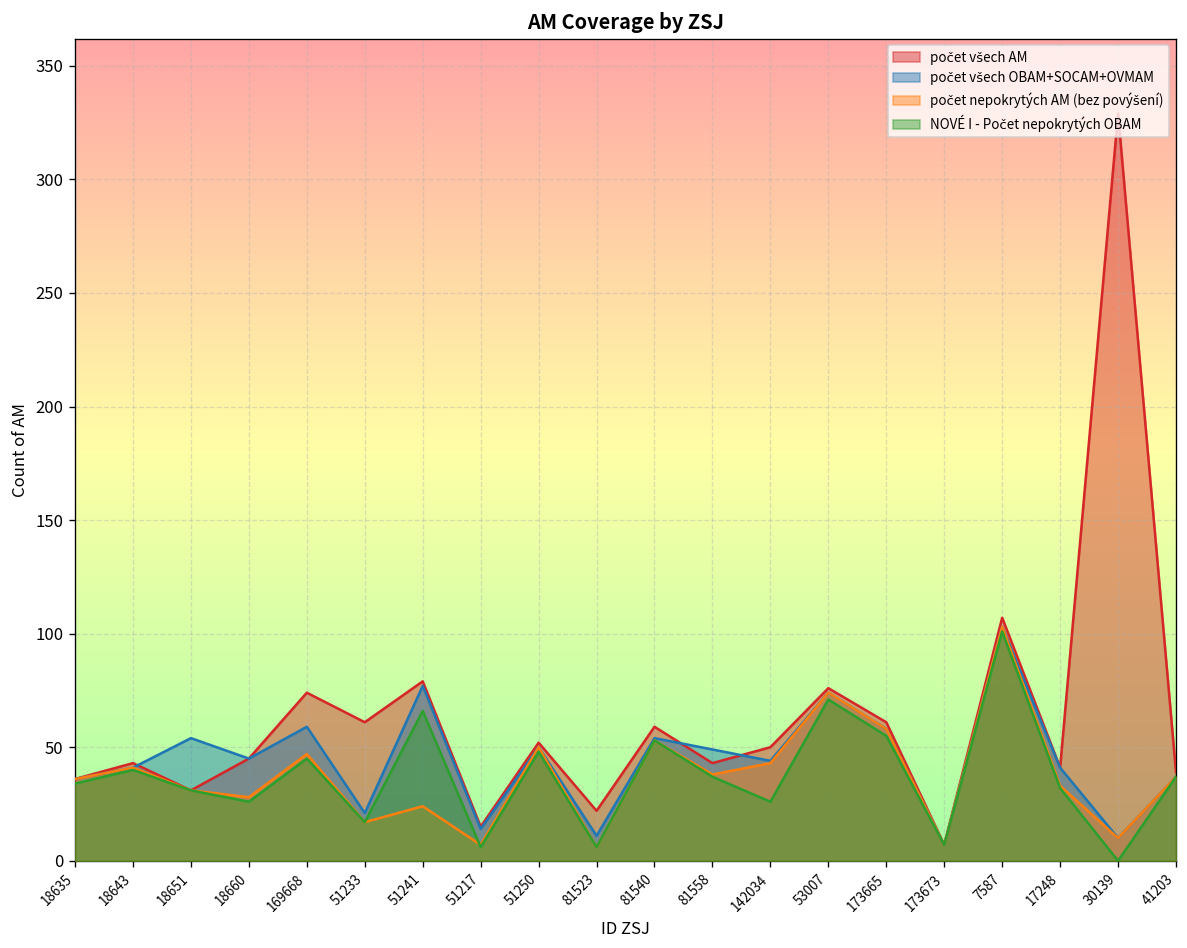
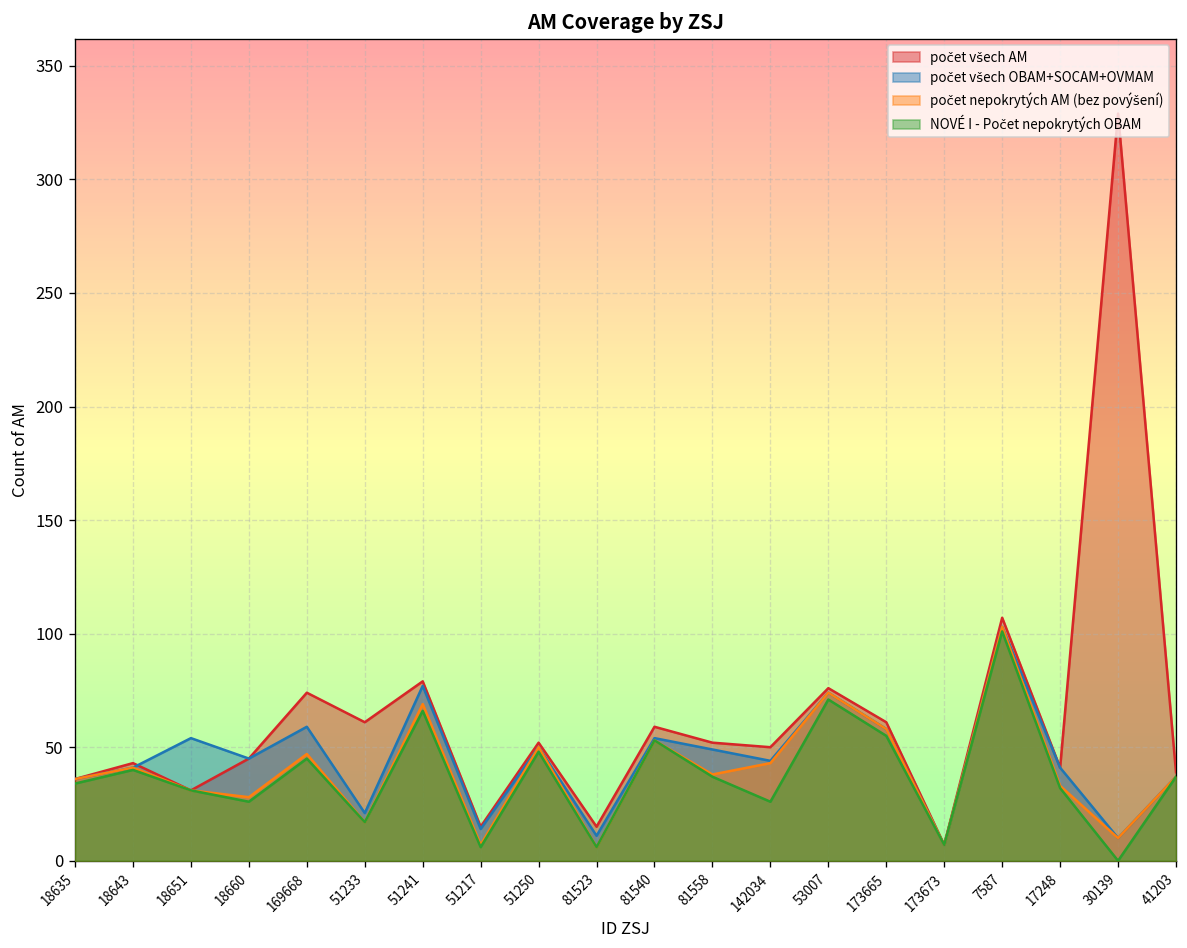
počet nepokrytých AM (bez povýšení), 51241: 24 -> 69
počet všech AM, 81523: 22 -> 15
počet všech AM, 81558: 43 -> 52
